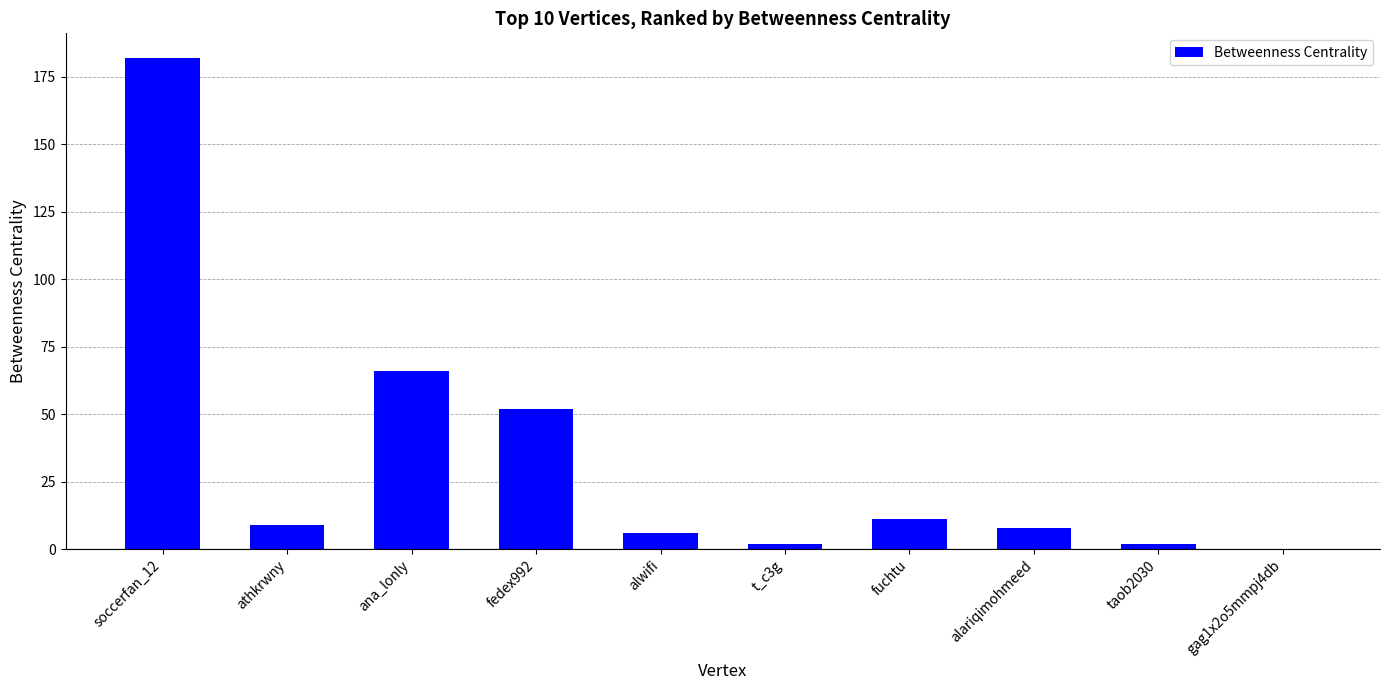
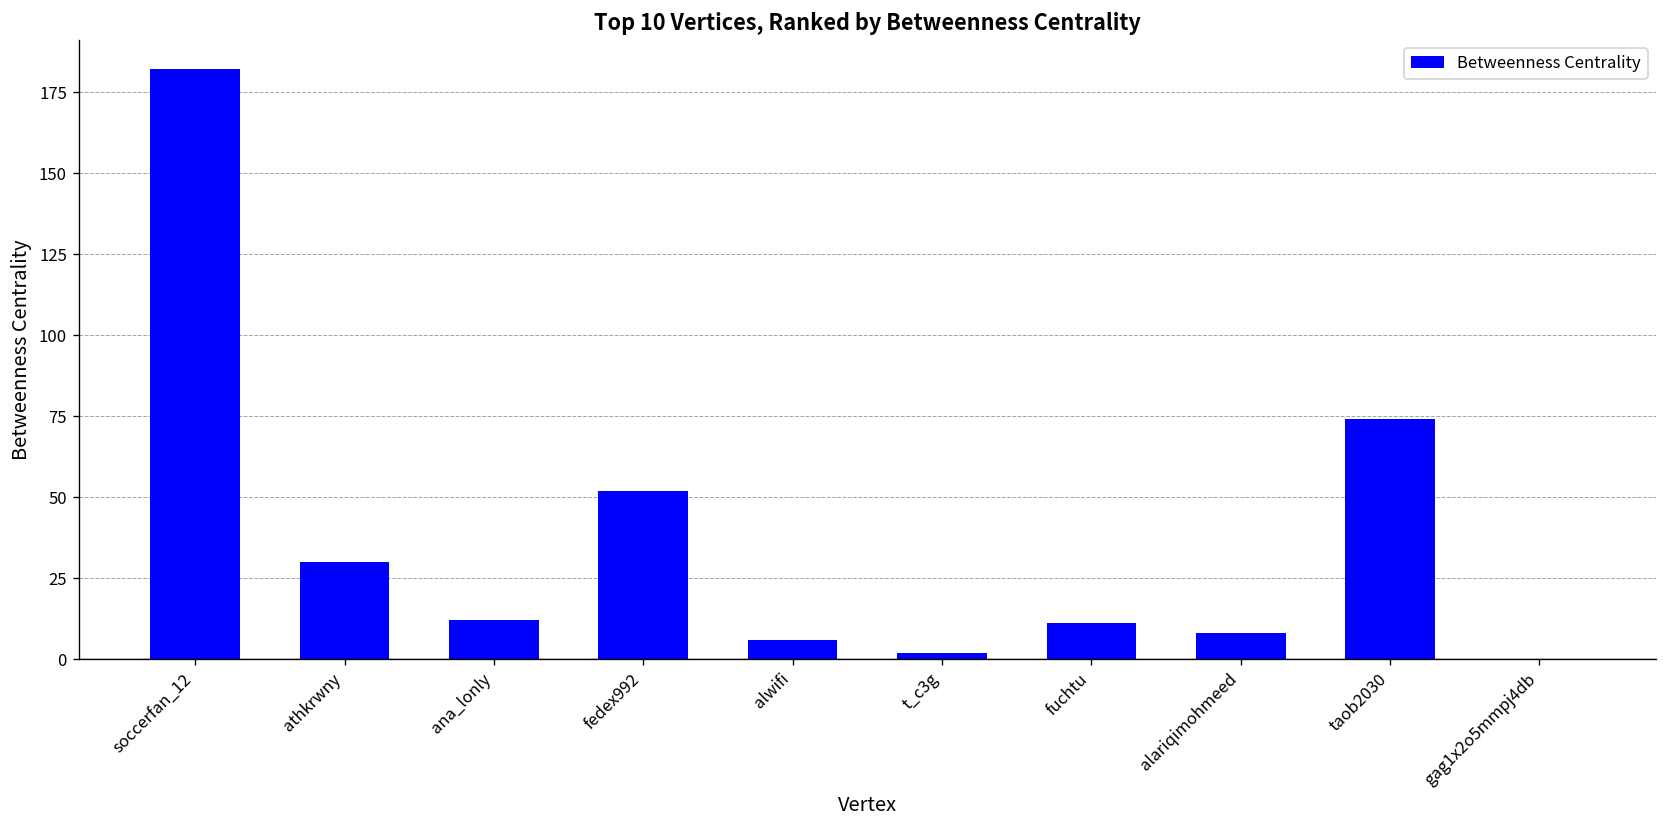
athkrwny: 9 -> 30
ana_lonly: 66 -> 12
taob2030: 2 -> 74
